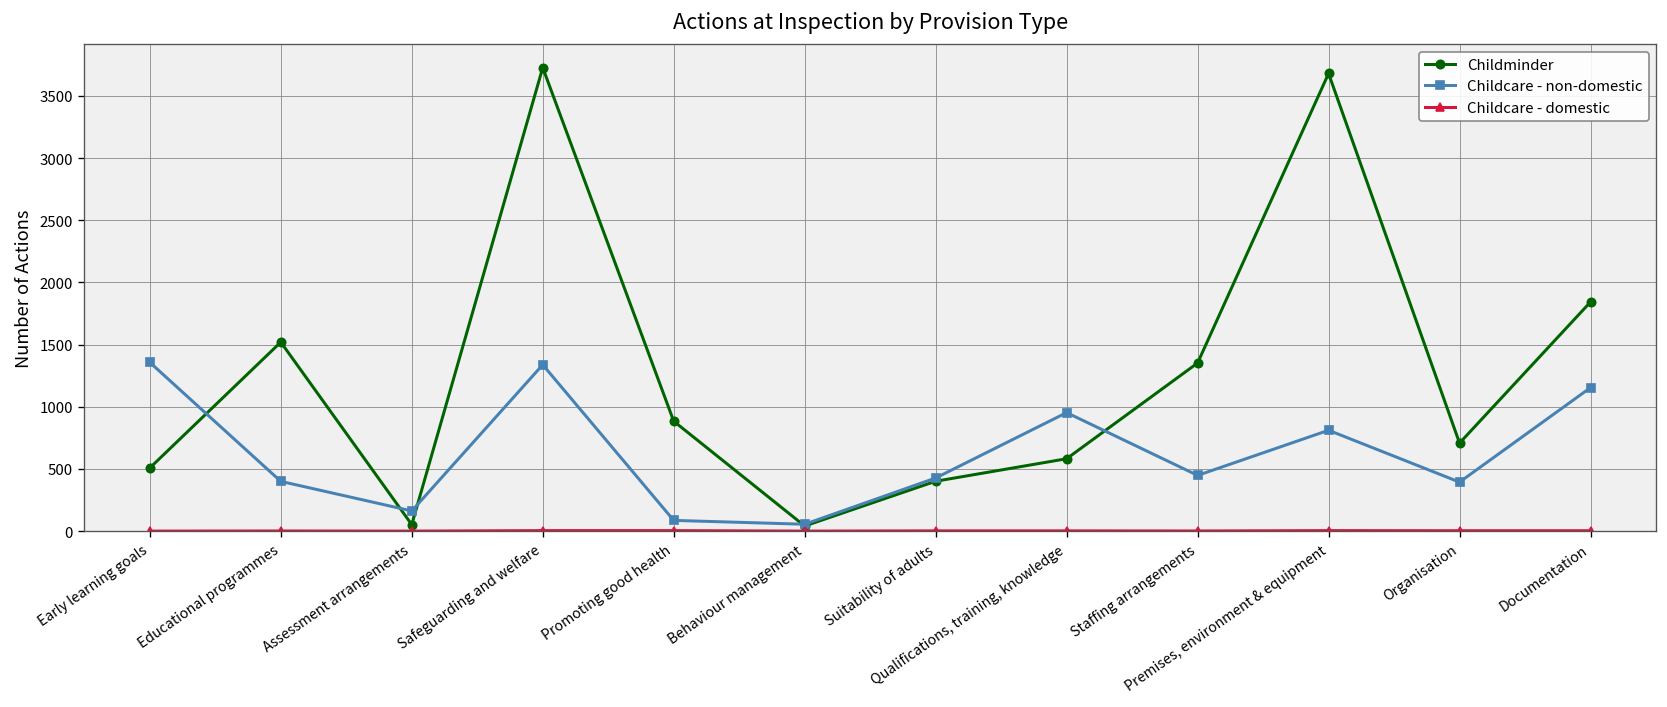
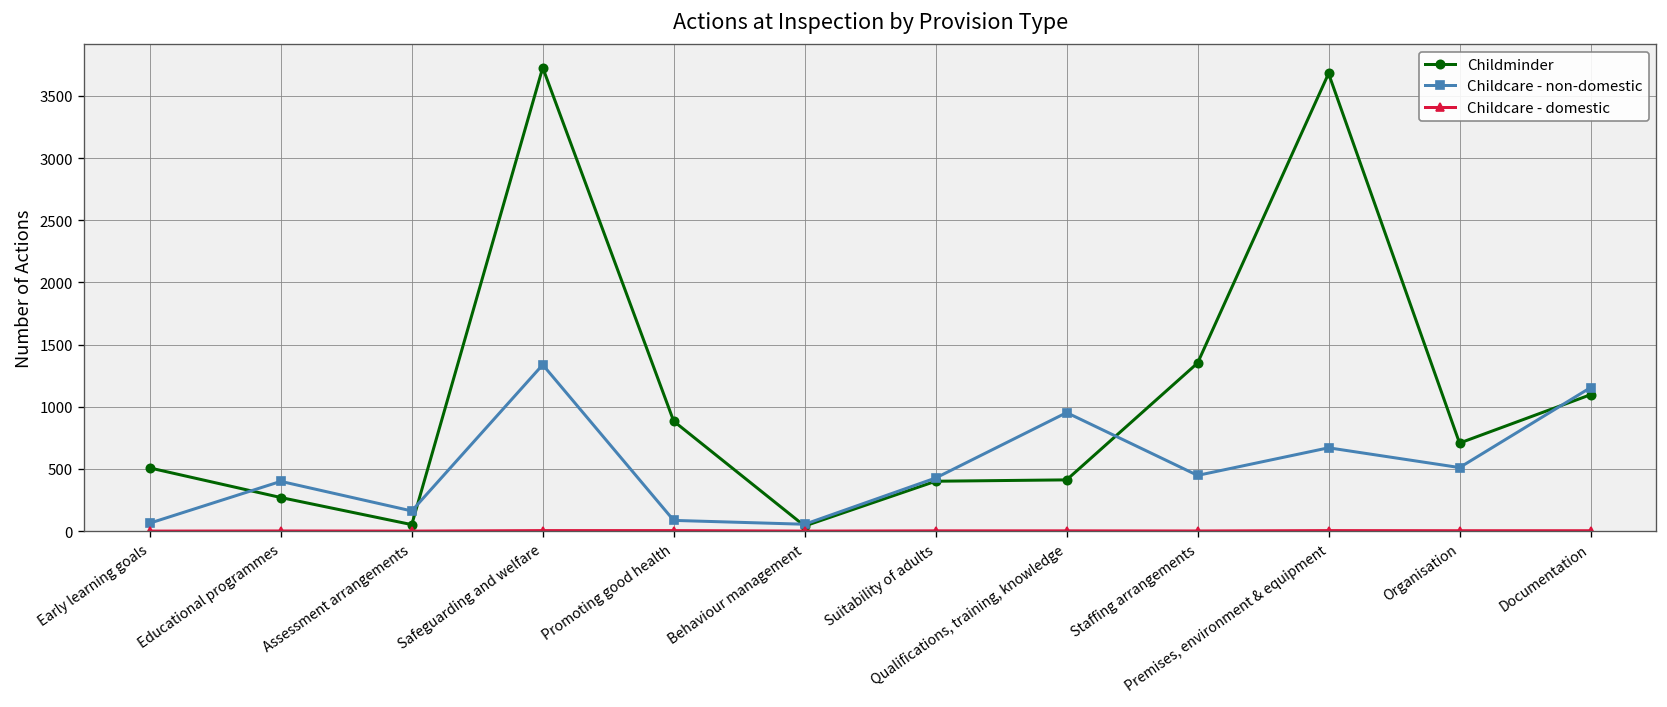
Childcare - non-domestic, Early learning goals: 1360 -> 60
Childminder, Educational programmes: 1520 -> 270
Childminder, Qualifications, training, knowledge: 580 -> 410
Childcare - non-domestic, Premises, environment & equipment: 810 -> 670
Childcare - non-domestic, Organisation: 390 -> 510
Childminder, Documentation: 1840 -> 1100
